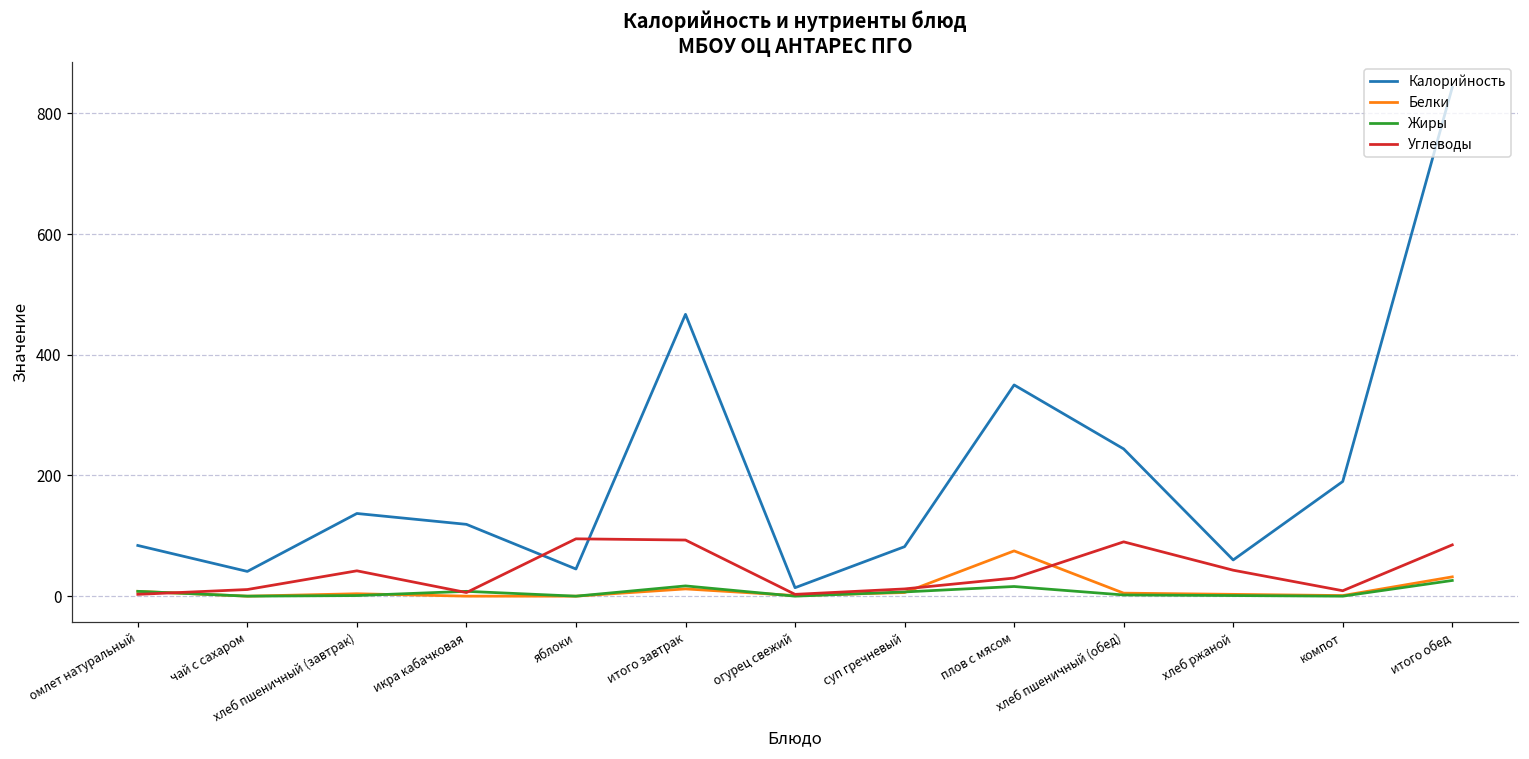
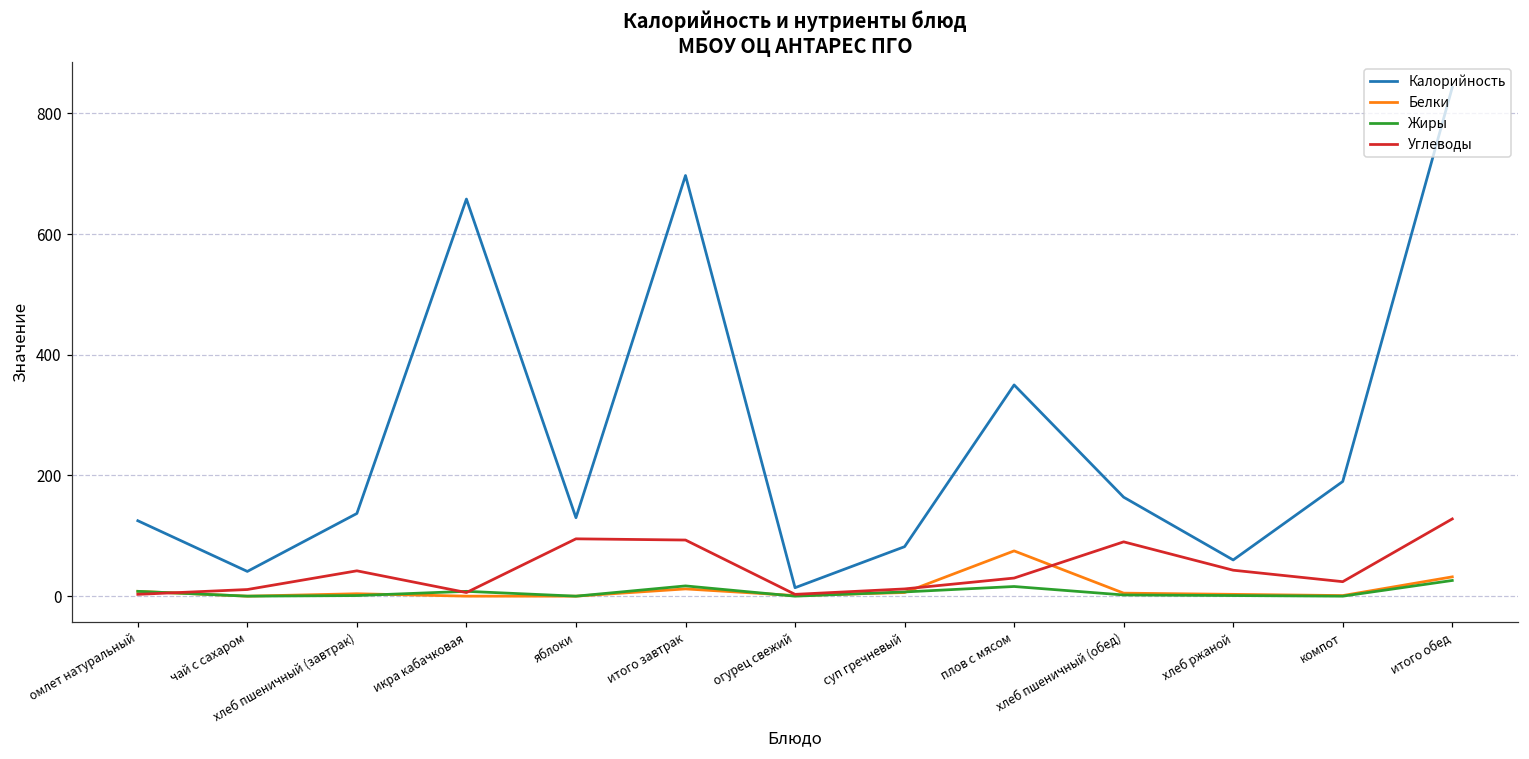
Калорийность, омлет натуральный: 80 -> 130
Калорийность, икра кабачковая: 120 -> 660
Калорийность, яблоки: 50 -> 130
Калорийность, итого завтрак: 470 -> 700
Калорийность, хлеб пшеничный (обед): 240 -> 160
Углеводы, компот: 10 -> 20
Углеводы, итого обед: 90 -> 130
